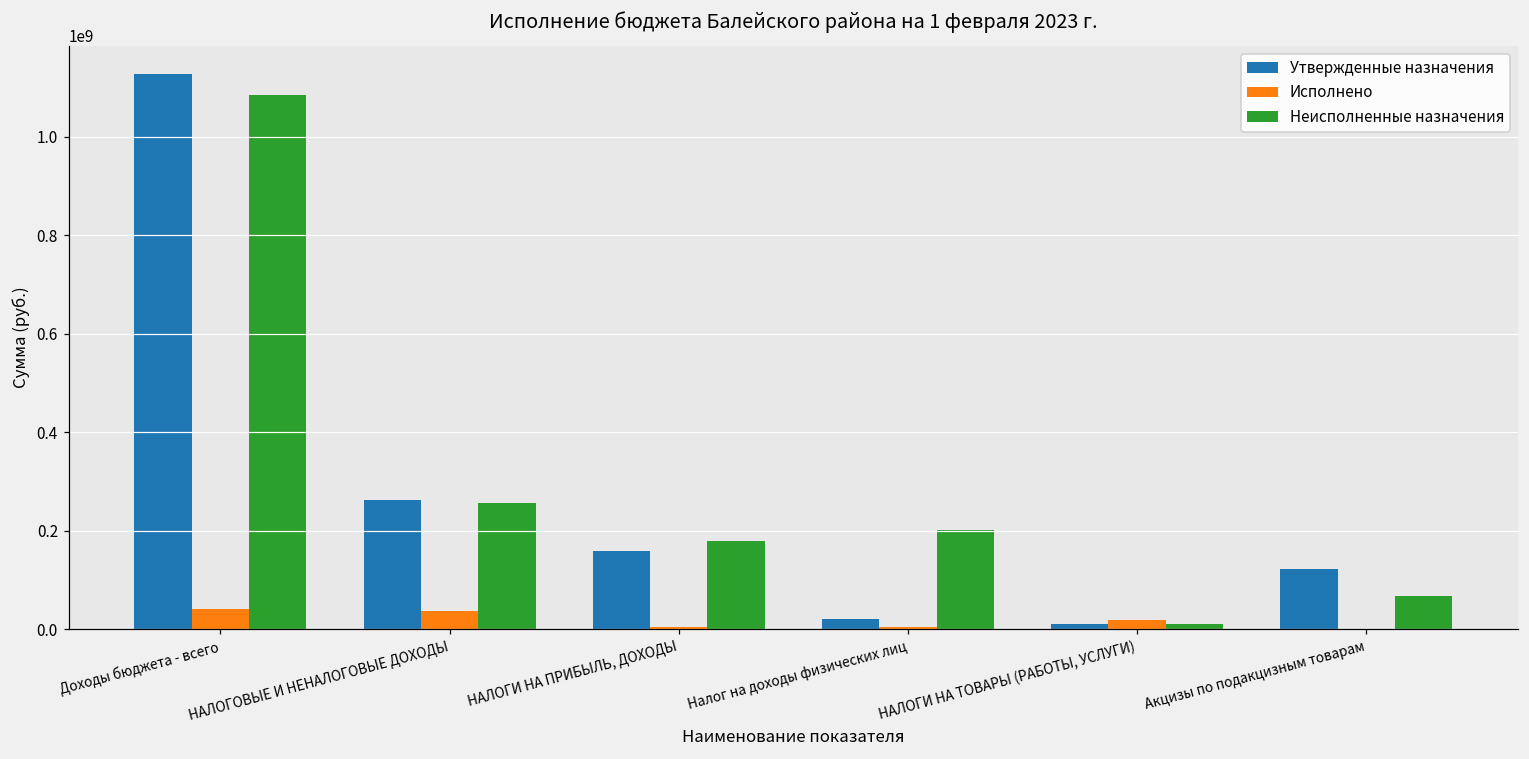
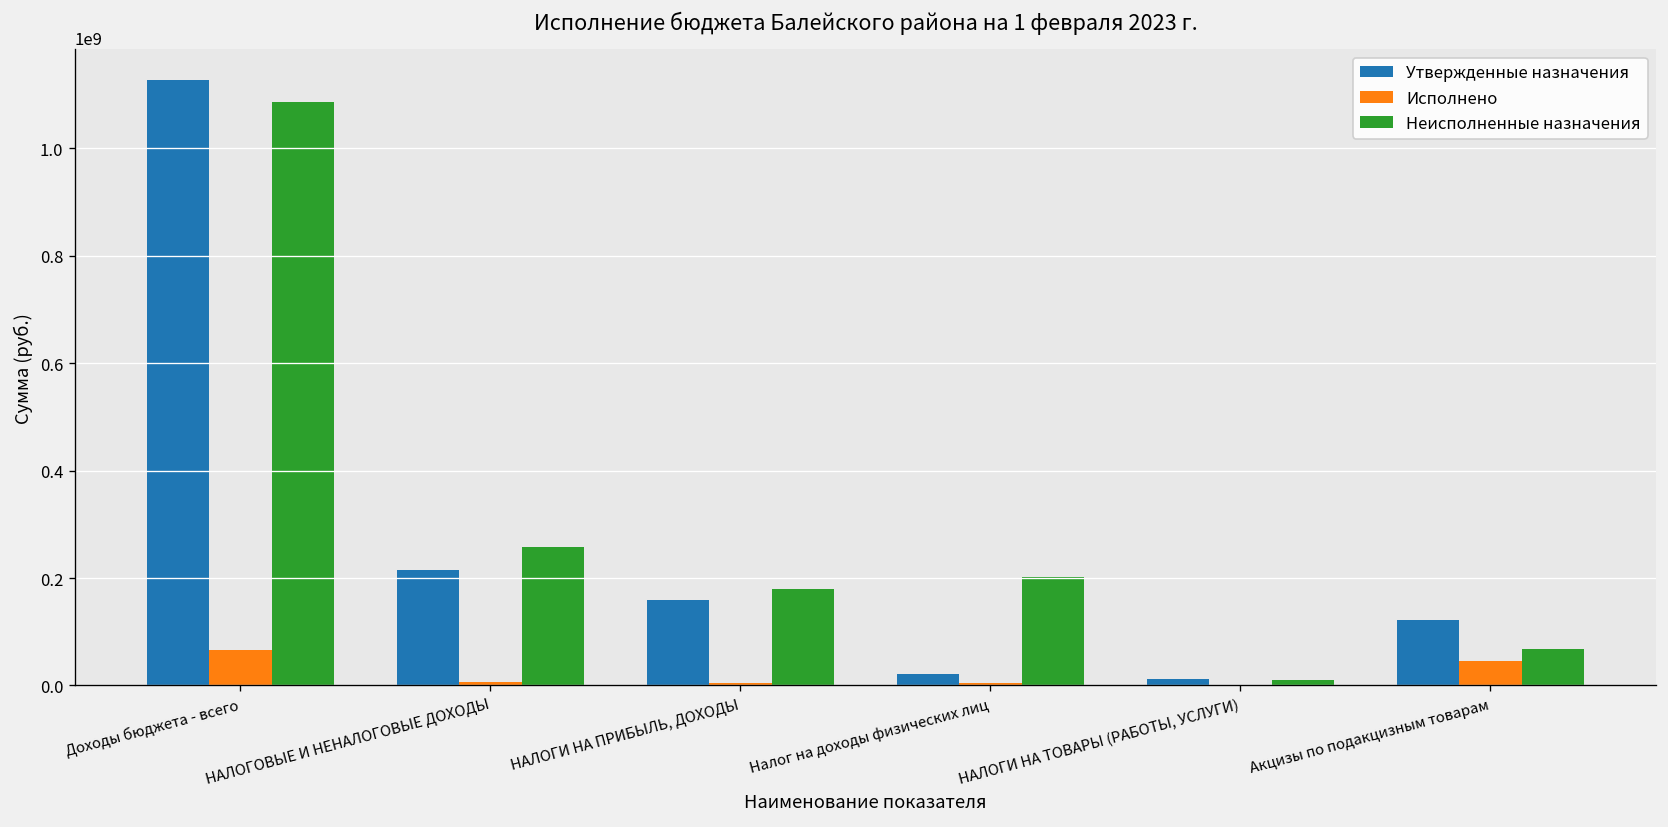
Исполнено, Доходы бюджета - всего: 40000000 -> 70000000
Утвержденные назначения, НАЛОГОВЫЕ И НЕНАЛОГОВЫЕ ДОХОДЫ: 260000000 -> 220000000
Исполнено, НАЛОГОВЫЕ И НЕНАЛОГОВЫЕ ДОХОДЫ: 40000000 -> 10000000
Исполнено, НАЛОГИ НА ТОВАРЫ (РАБОТЫ, УСЛУГИ): 20000000 -> 0
Исполнено, Акцизы по подакцизным товарам: 0 -> 50000000
